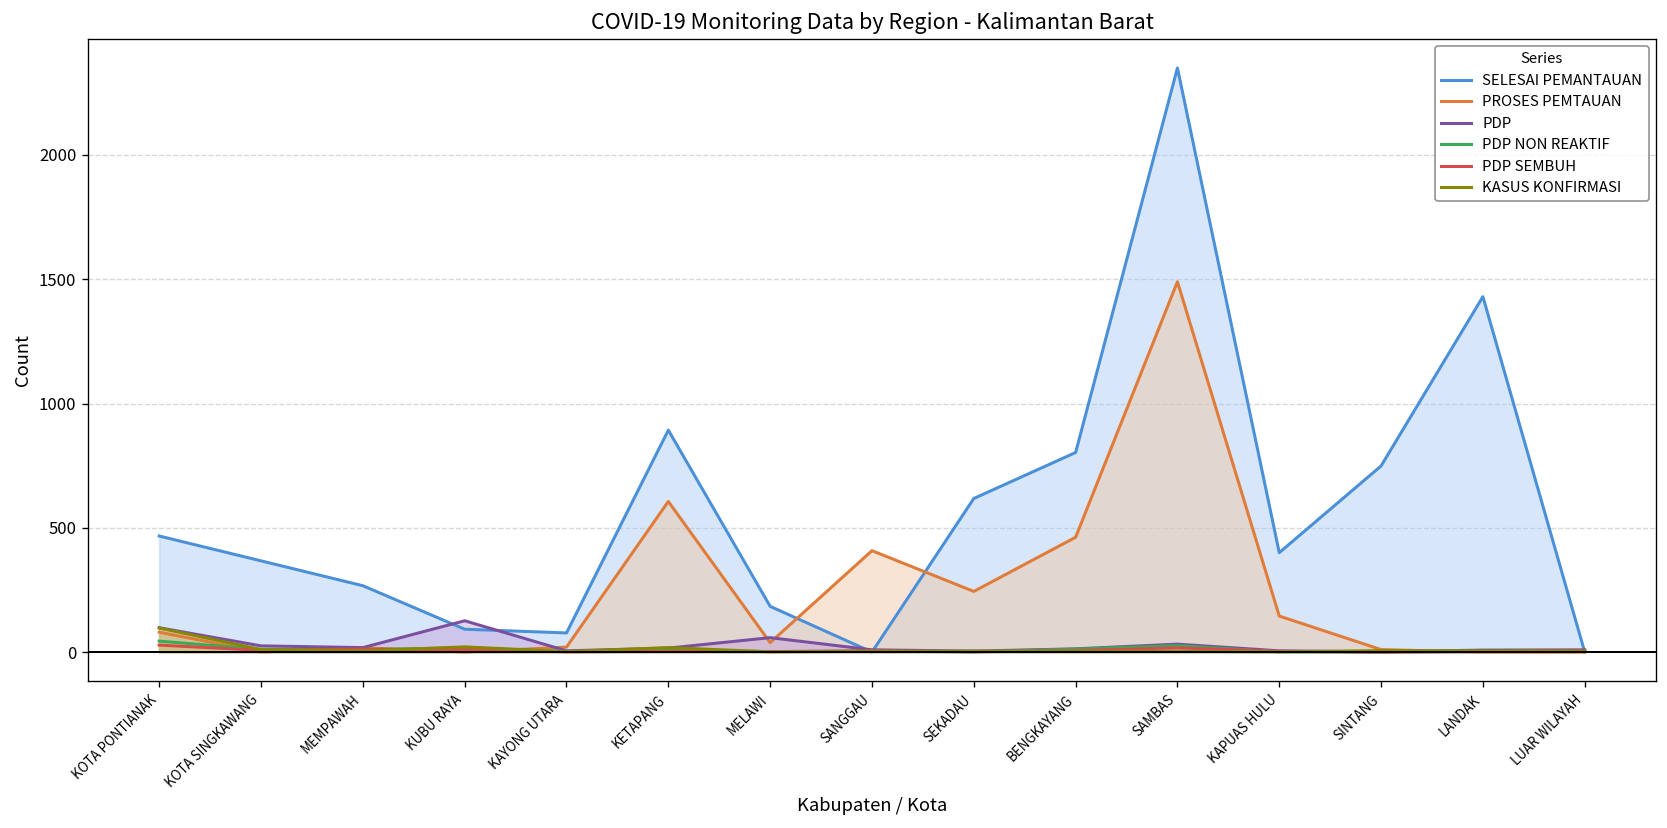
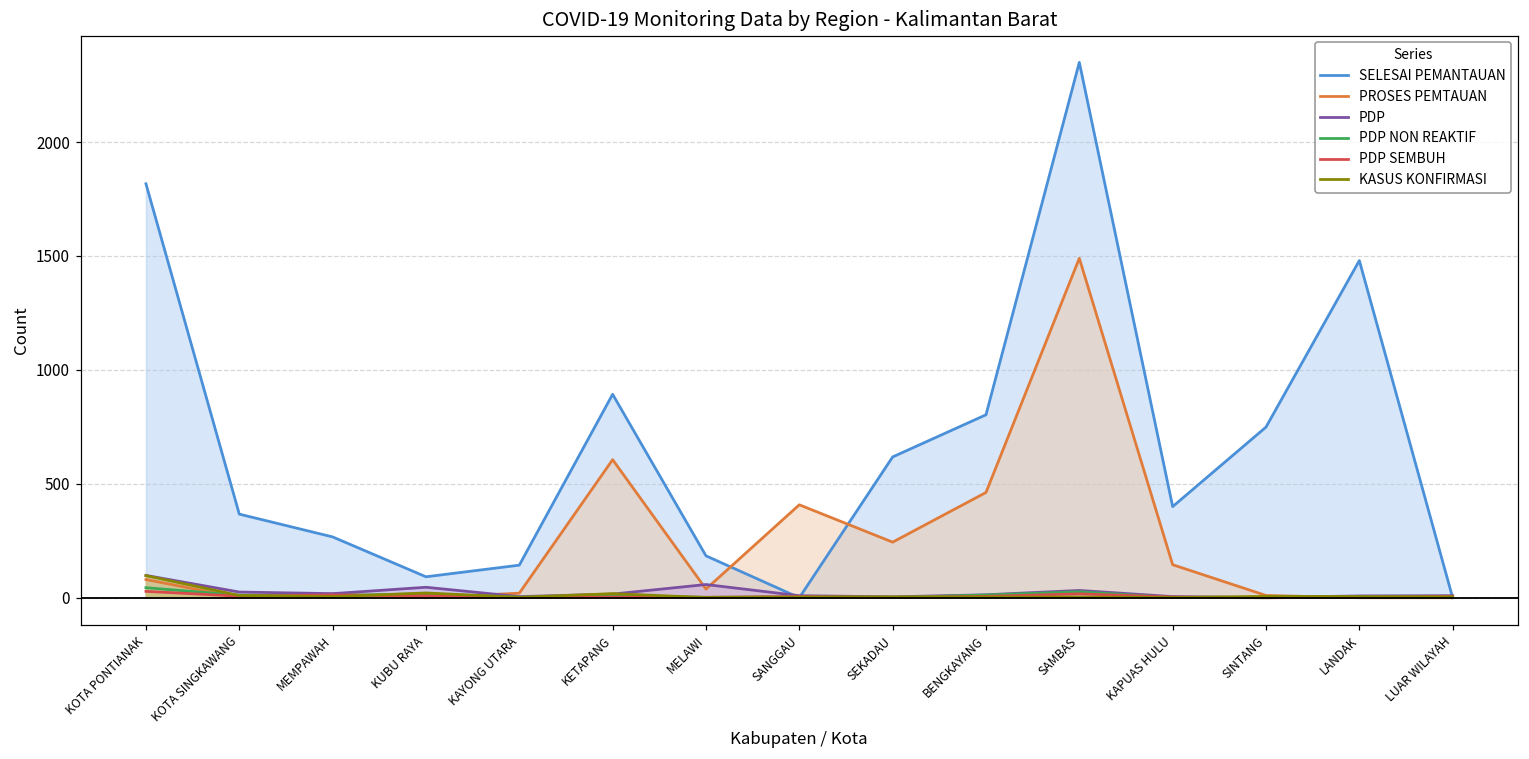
SELESAI PEMANTAUAN, KOTA PONTIANAK: 470 -> 1820
PDP, KUBU RAYA: 130 -> 50
SELESAI PEMANTAUAN, KAYONG UTARA: 80 -> 140
SELESAI PEMANTAUAN, LANDAK: 1430 -> 1480
